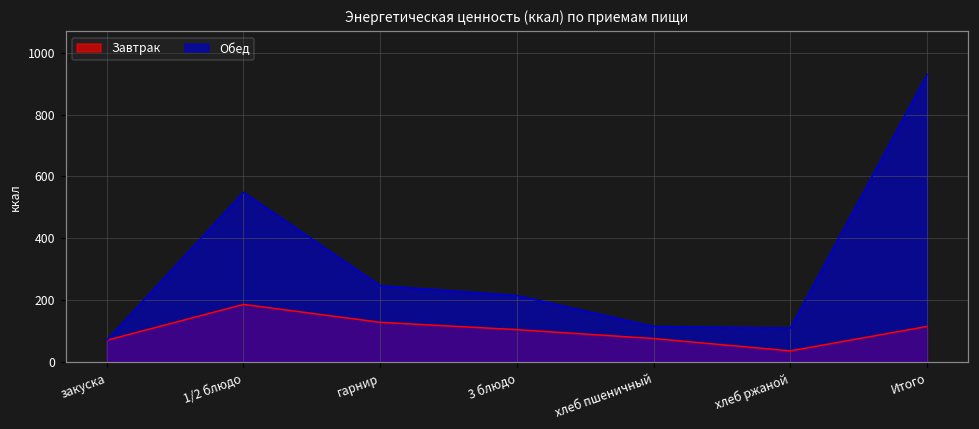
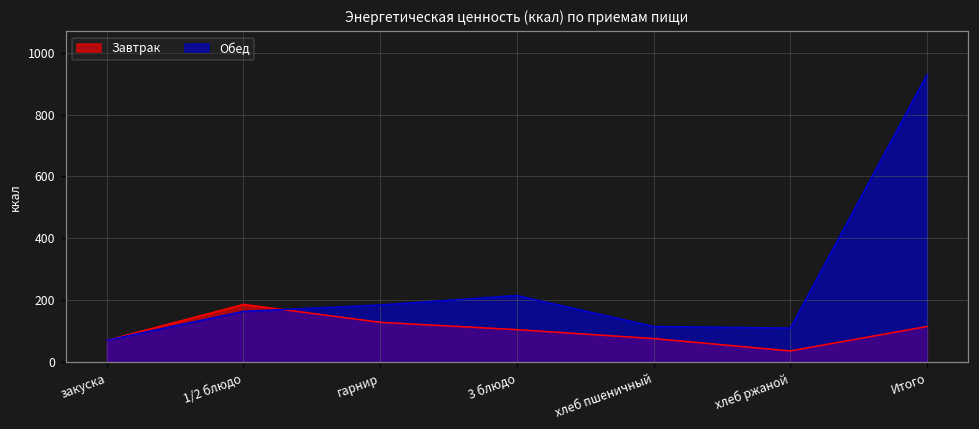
Обед, 1/2 блюдо: 550 -> 160
Обед, гарнир: 250 -> 180
